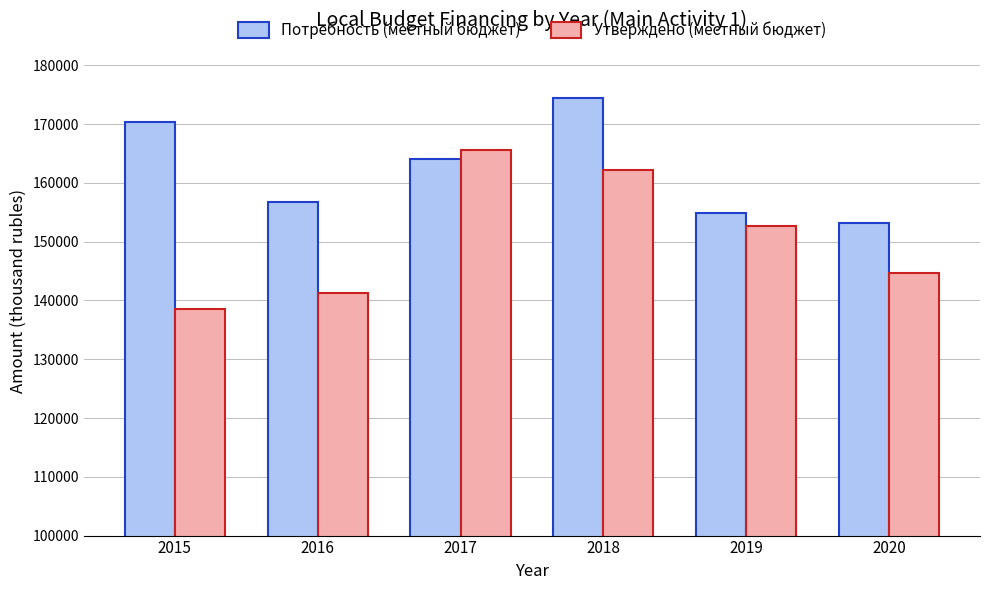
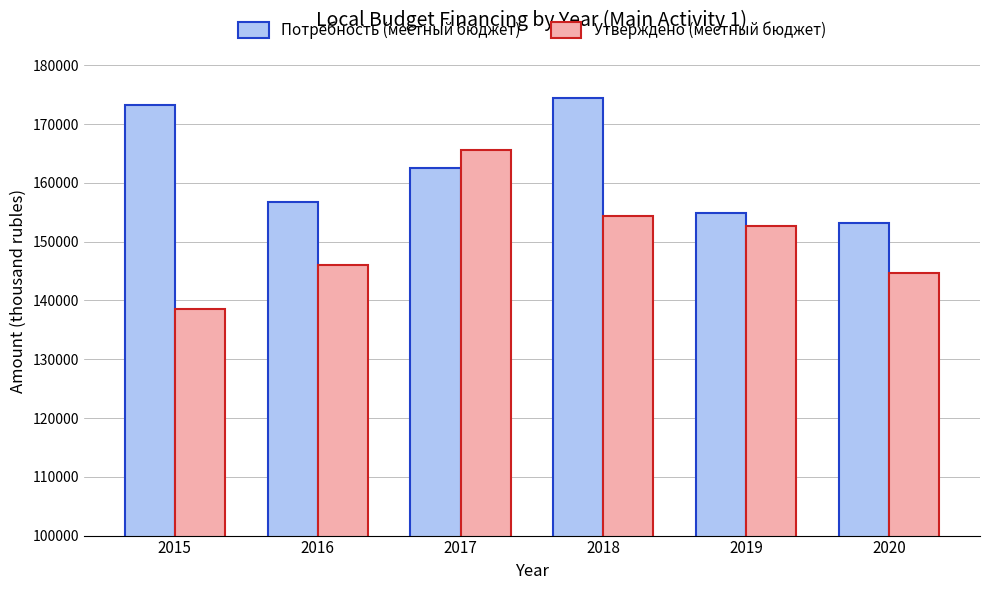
Потребность (местный бюджет), 2015: 170000 -> 173000
Утверждено (местный бюджет), 2016: 141000 -> 146000
Потребность (местный бюджет), 2017: 164000 -> 162000
Утверждено (местный бюджет), 2018: 162000 -> 154000
